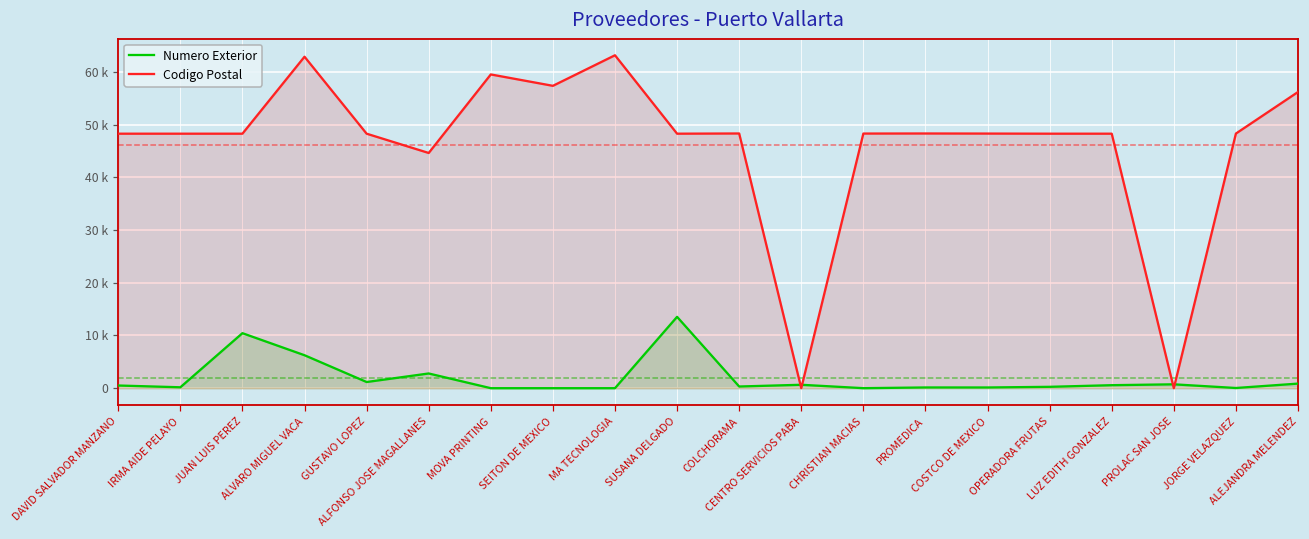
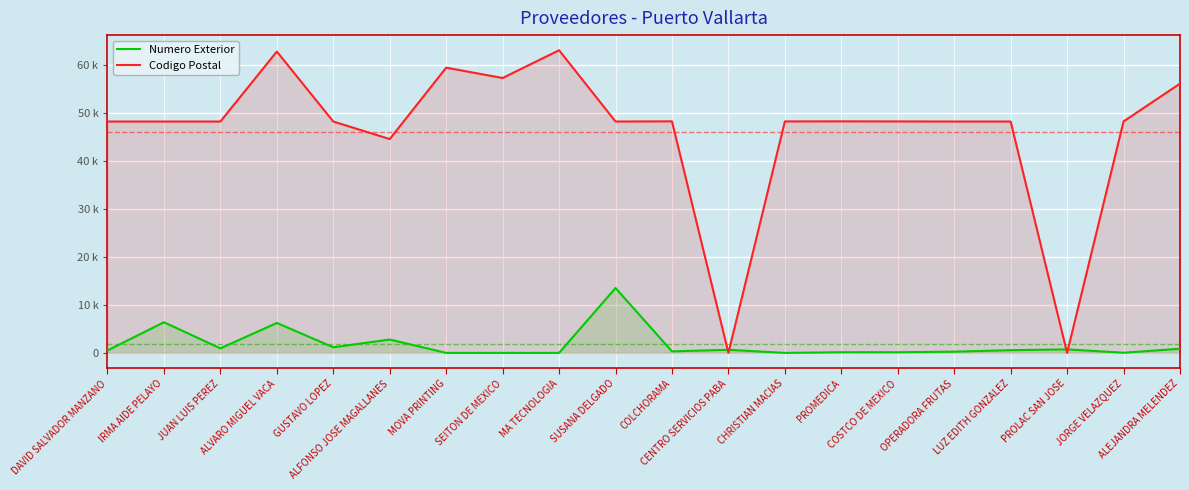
Numero Exterior, IRMA AIDE PELAYO: 0 -> 6000
Numero Exterior, JUAN LUIS PEREZ: 10000 -> 1000
